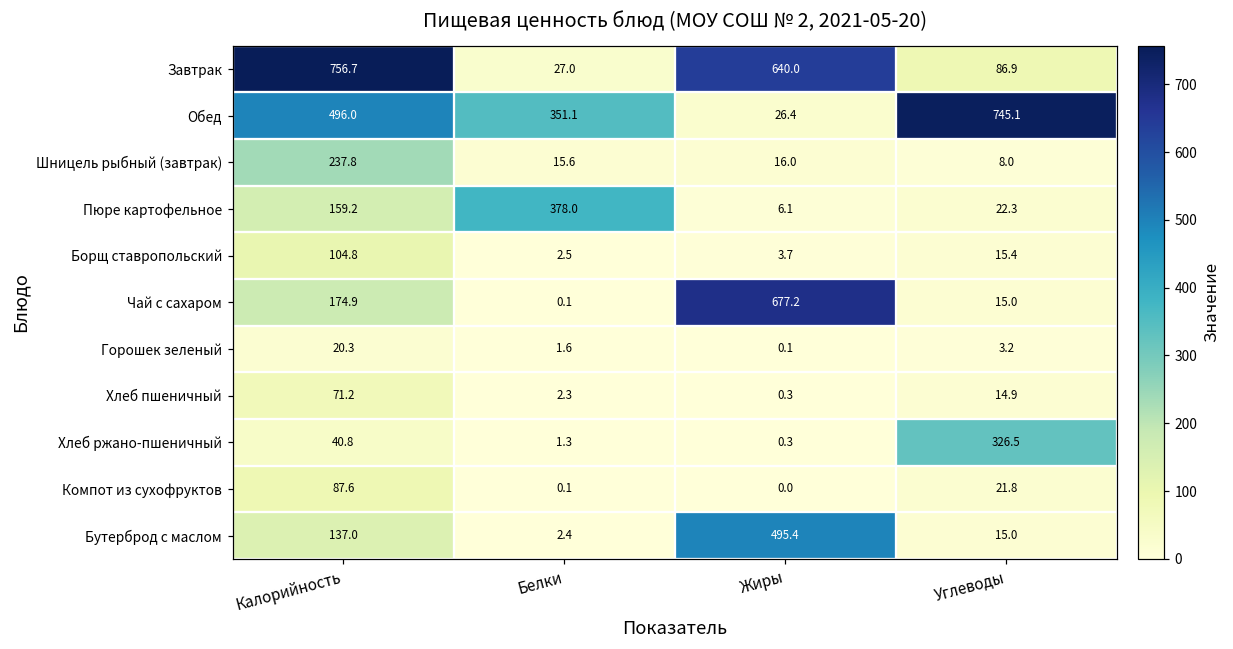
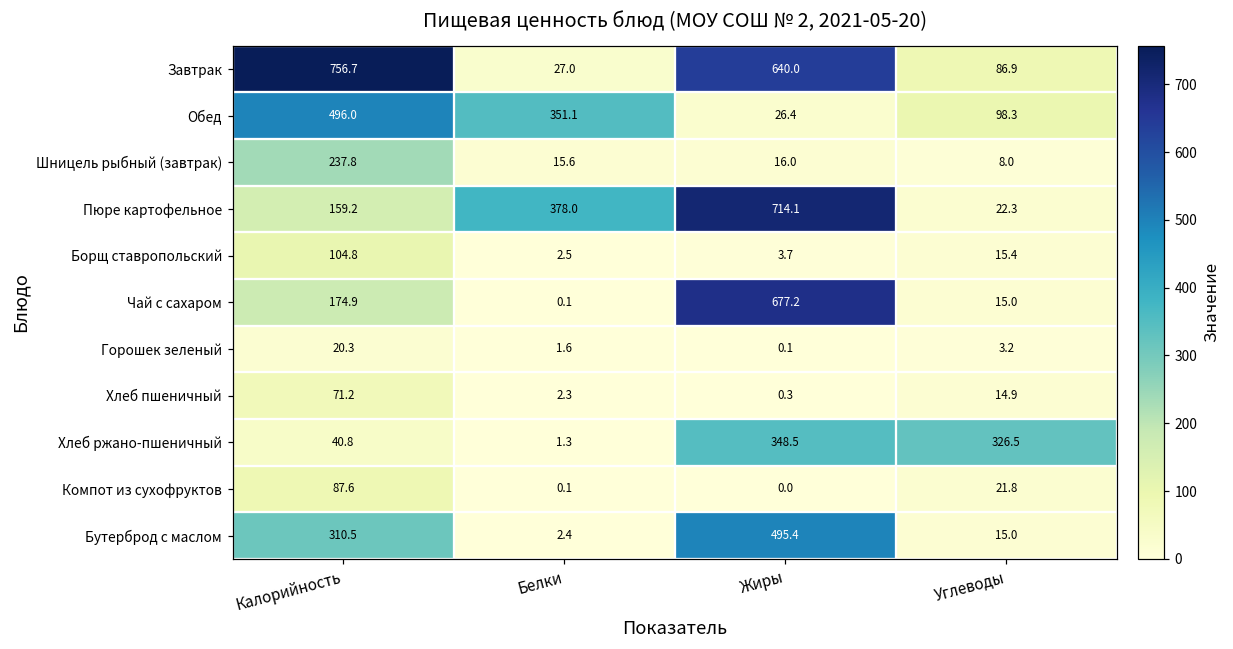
Обед, Углеводы: 745.1 -> 98.3
Пюре картофельное, Жиры: 6.1 -> 714.1
Хлеб ржано-пшеничный, Жиры: 0.3 -> 348.5
Бутерброд с маслом, Калорийность: 137.0 -> 310.5
